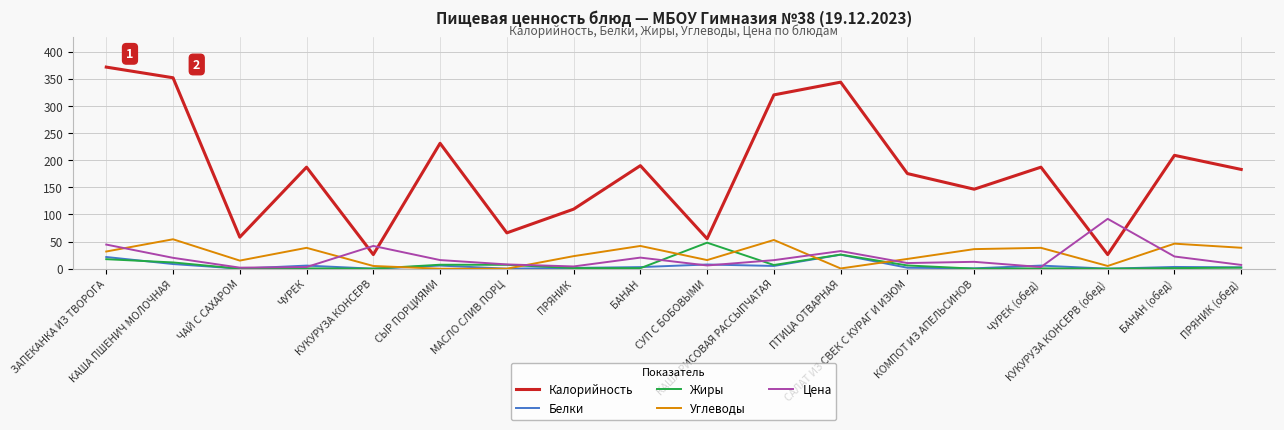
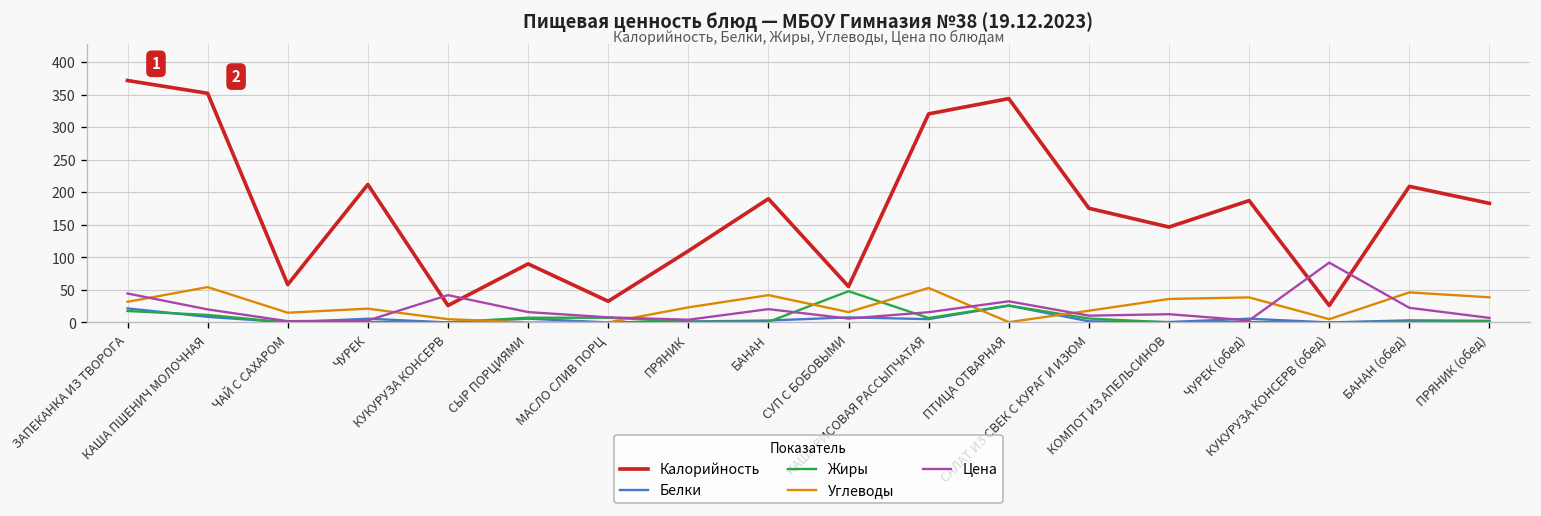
Калорийность, ЧУРЕК: 190 -> 210
Углеводы, ЧУРЕК: 40 -> 20
Калорийность, СЫР ПОРЦИЯМИ: 230 -> 90
Калорийность, МАСЛО СЛИВ ПОРЦ: 70 -> 30
